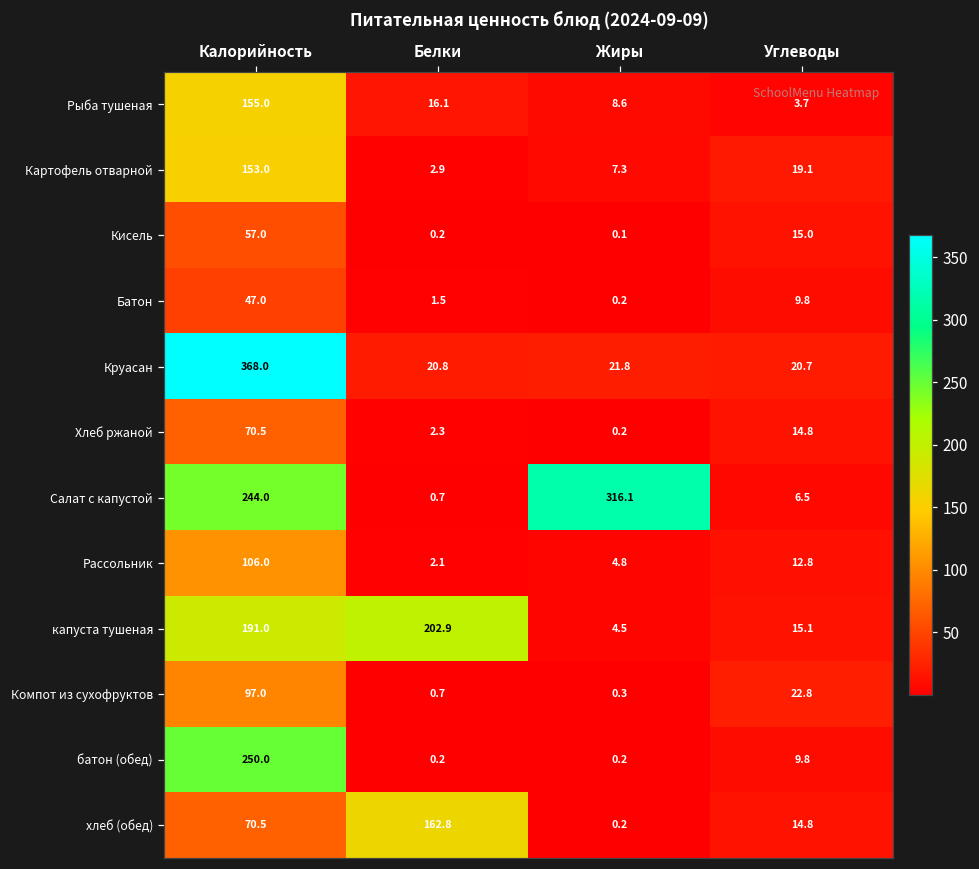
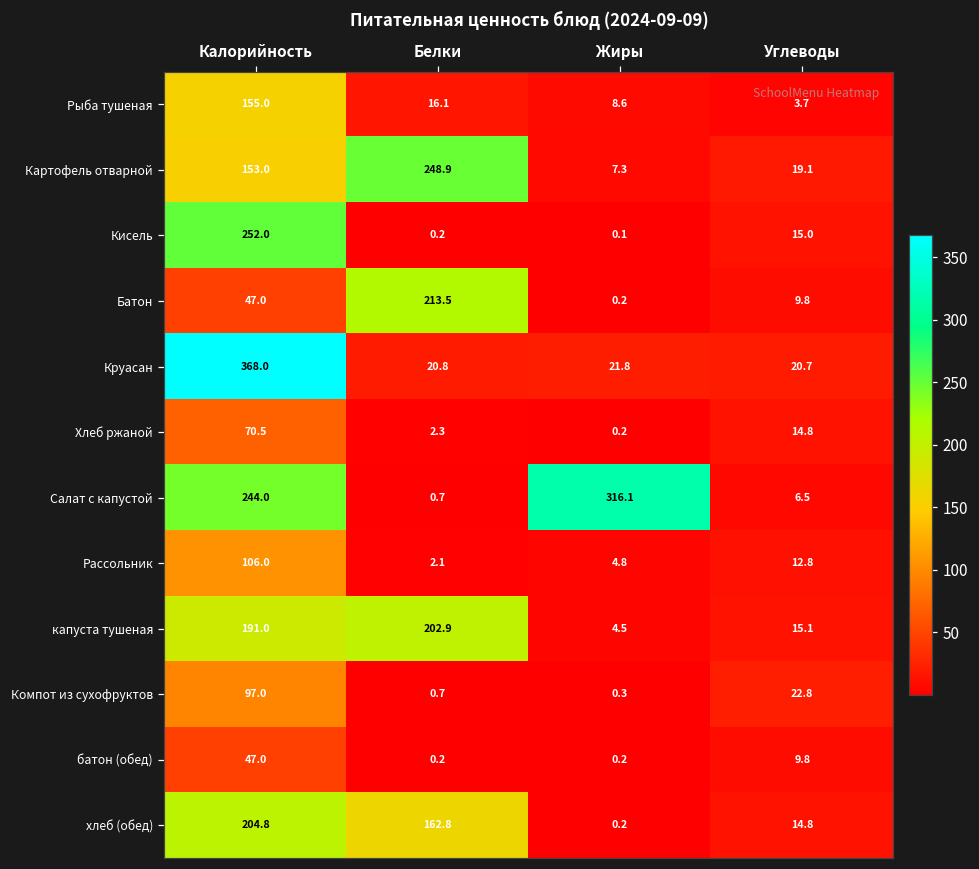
Картофель отварной, Белки: 2.9 -> 248.9
Кисель, Калорийность: 57.0 -> 252.0
Батон, Белки: 1.5 -> 213.5
батон (обед), Калорийность: 250.0 -> 47.0
хлеб (обед), Калорийность: 70.5 -> 204.8
